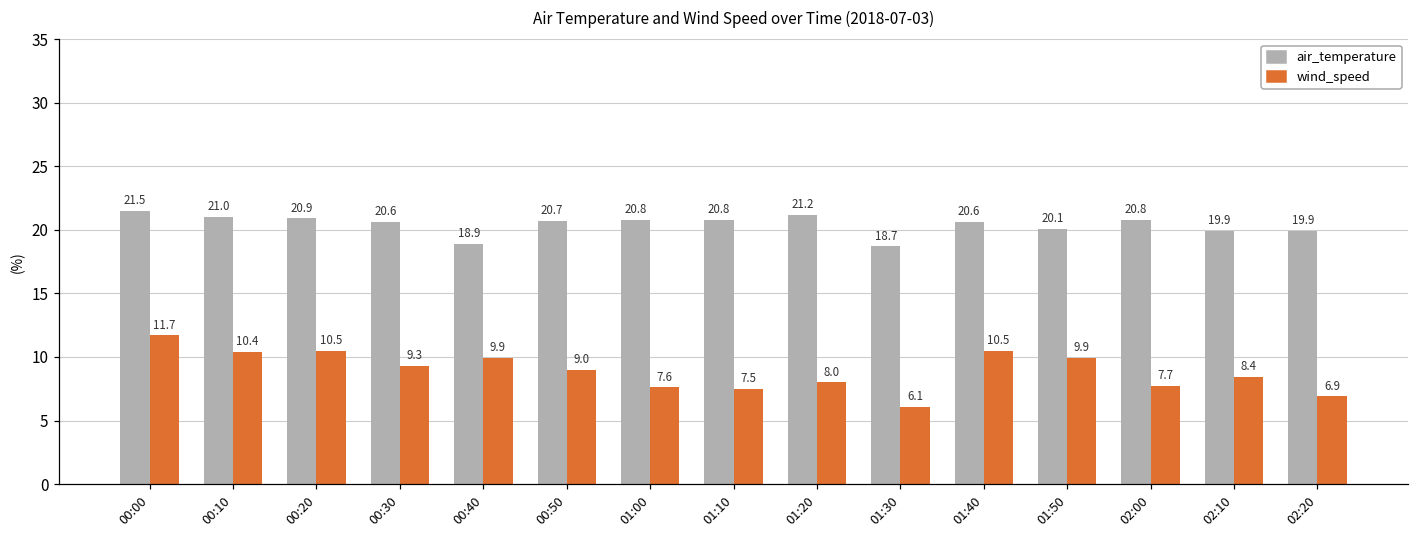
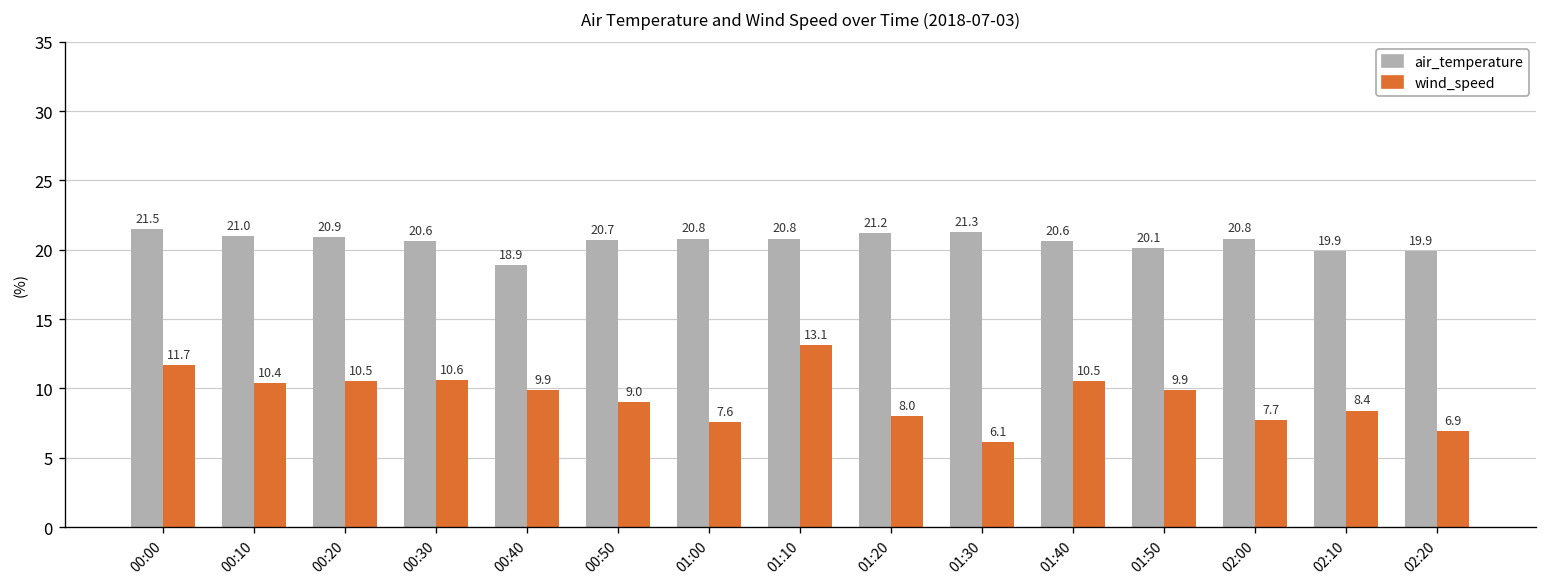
wind_speed, 00:30: 9.3 -> 10.6
wind_speed, 01:10: 7.5 -> 13.1
air_temperature, 01:30: 18.7 -> 21.3
